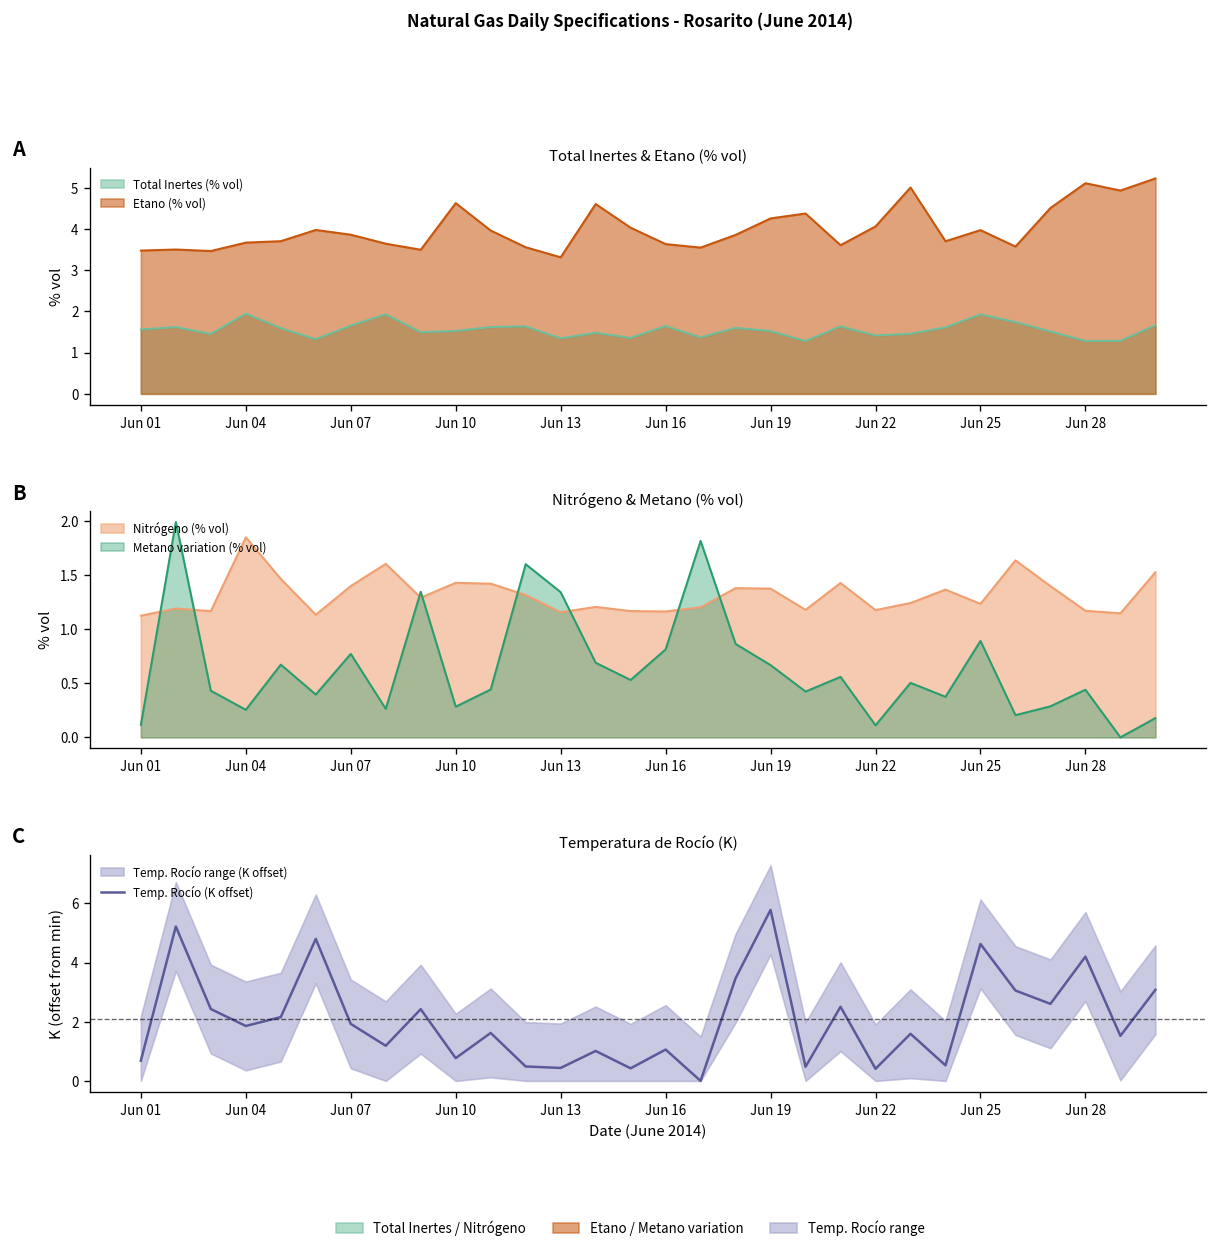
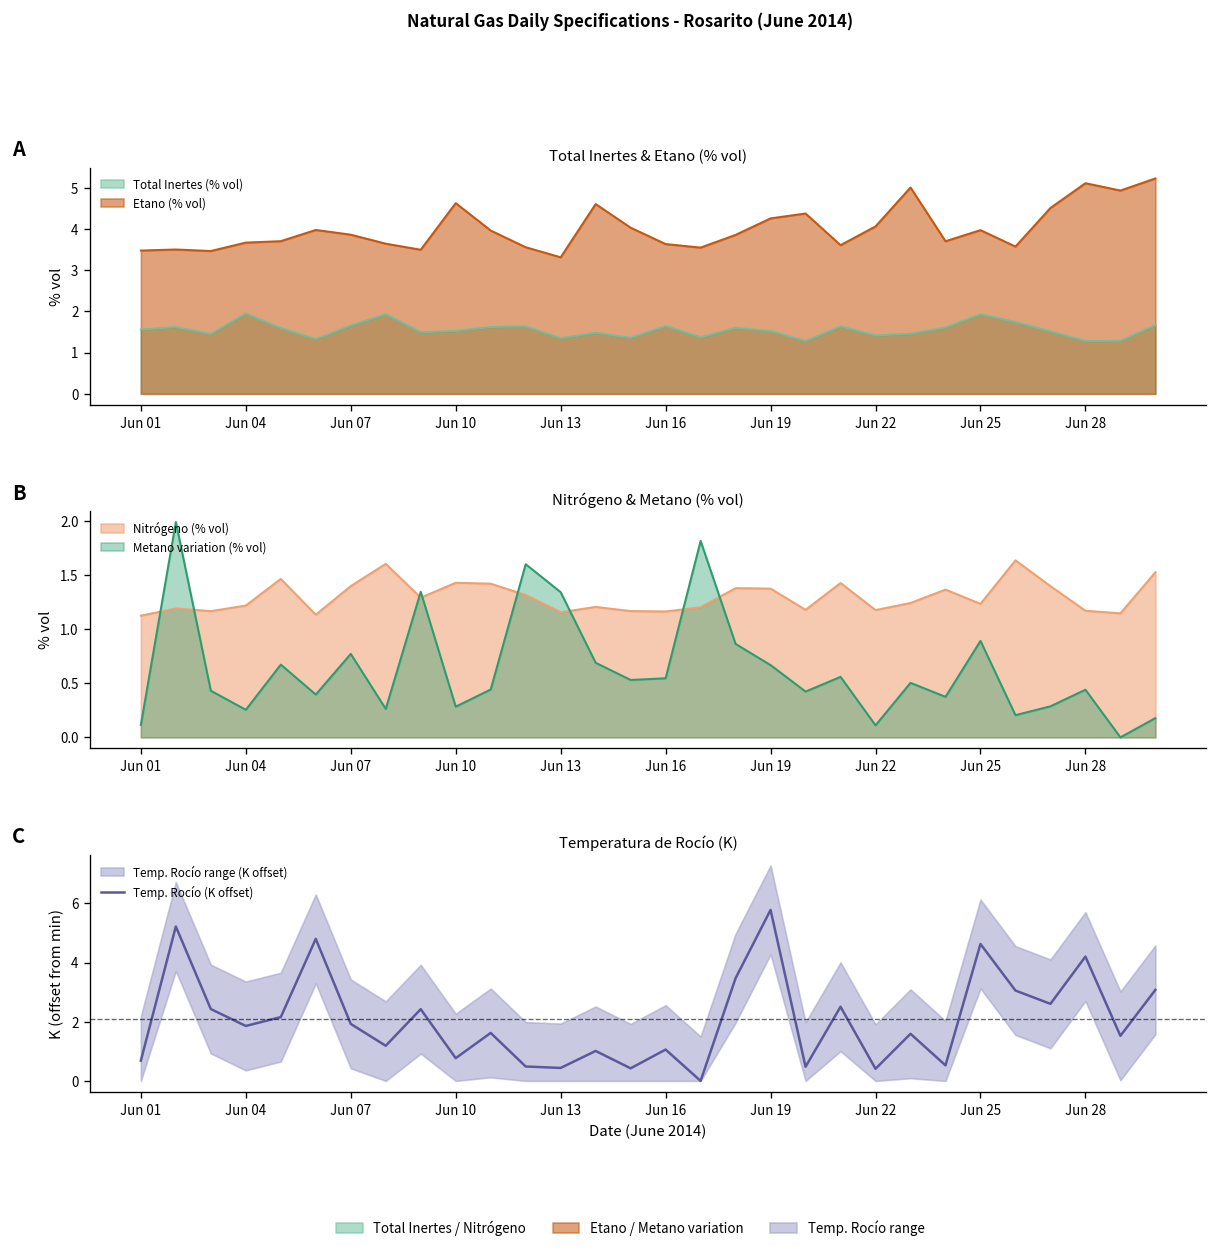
Nitrógeno & Metano (% vol), Nitrógeno (% vol), Jun 04: 1.9 -> 1.2
Nitrógeno & Metano (% vol), Metano variation (% vol), Jun 16: 0.8 -> 0.5
